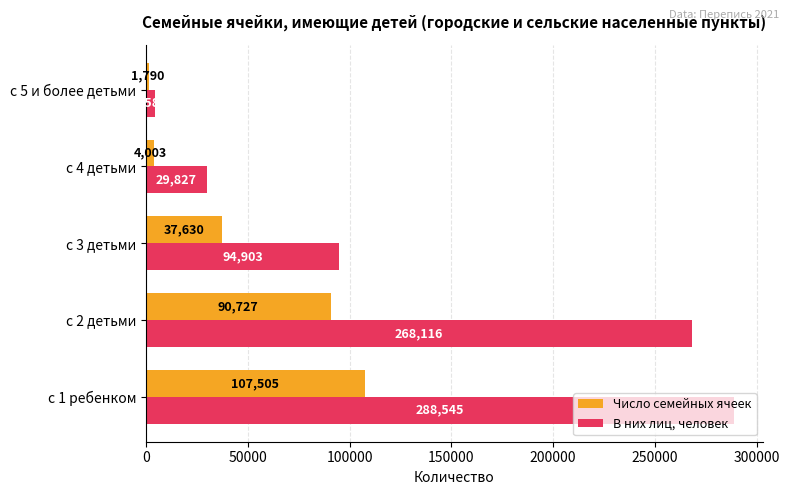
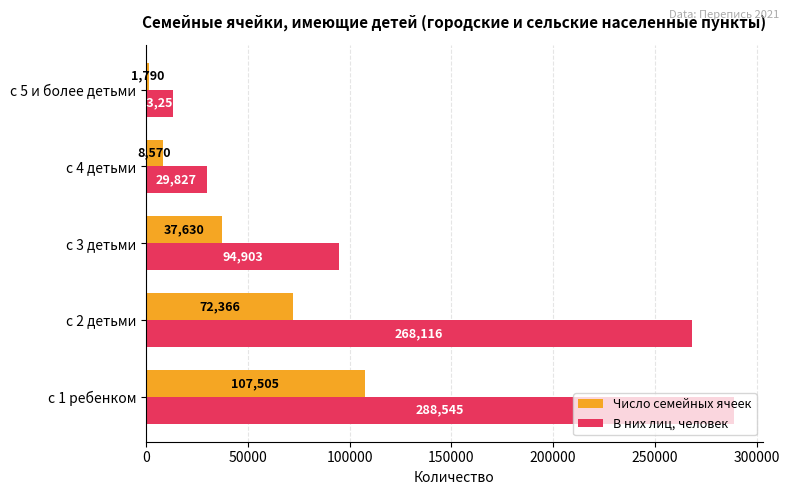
В них лиц, человек, с 5 и более детьми: 5000 -> 13000
Число семейных ячеек, с 4 детьми: 4,003 -> 8,570
Число семейных ячеек, с 2 детьми: 90,727 -> 72,366
